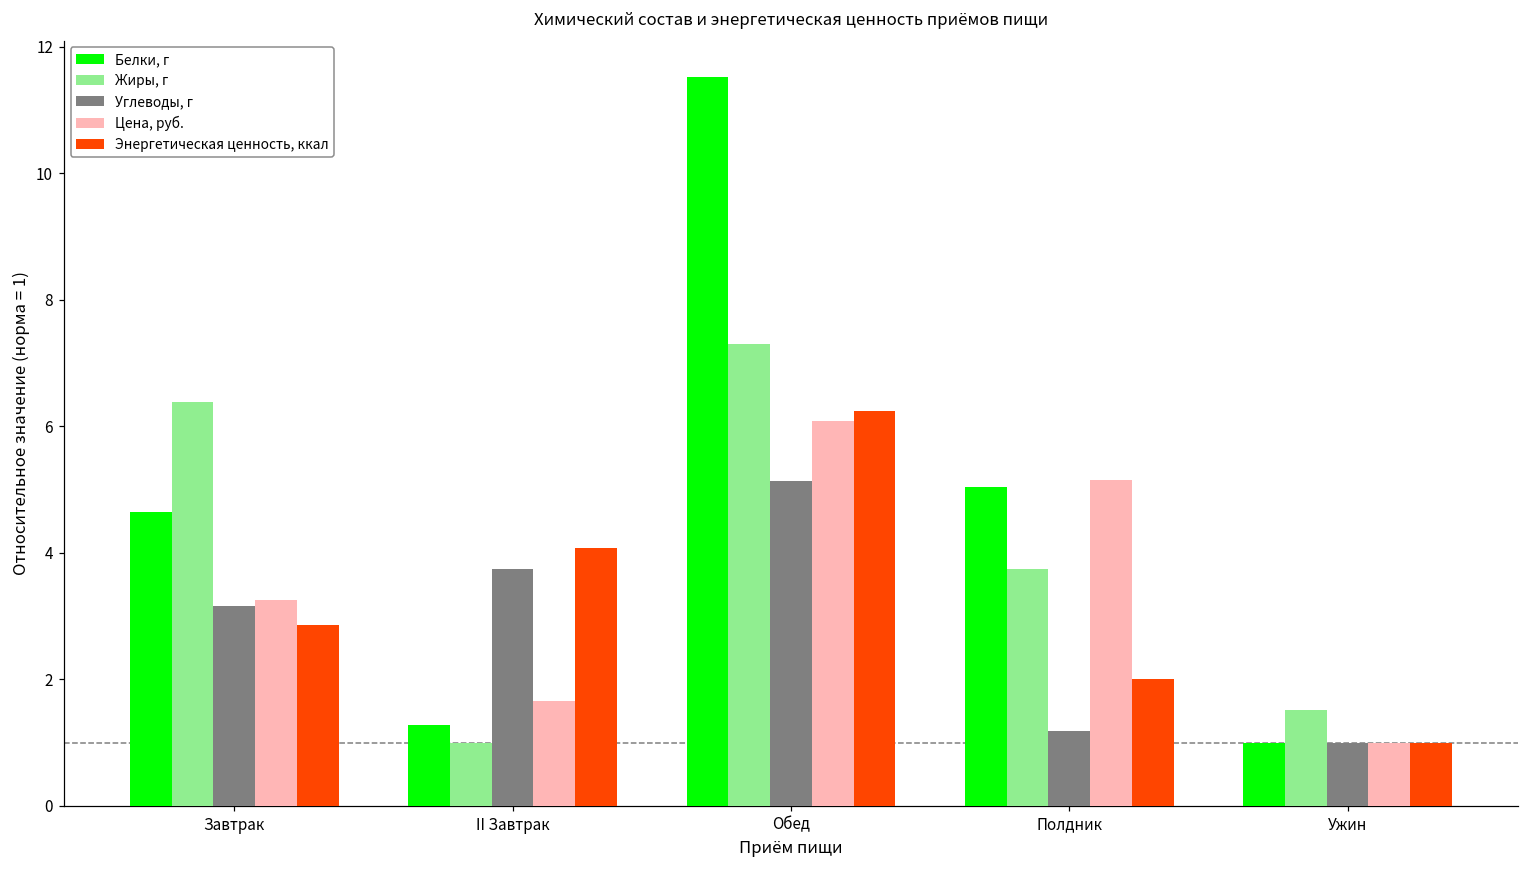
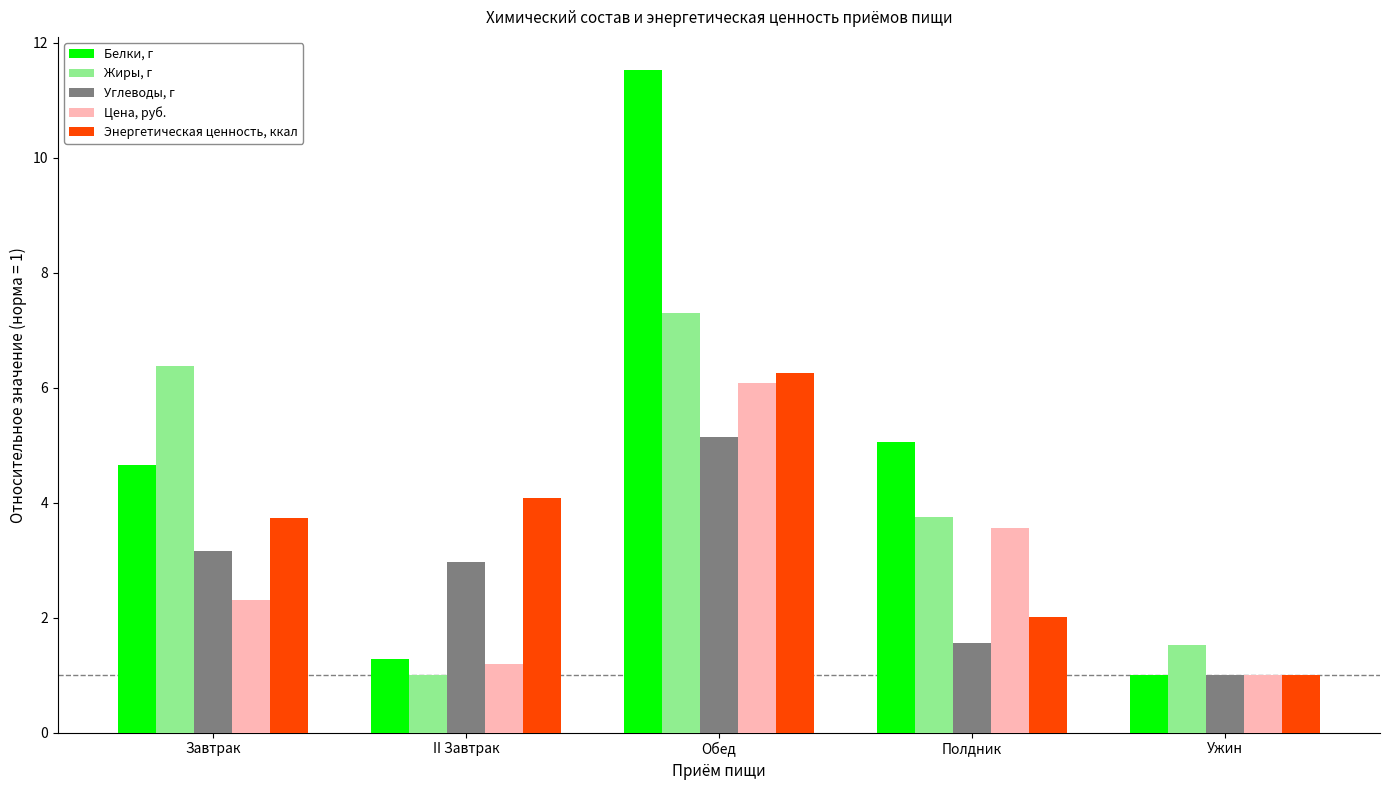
Цена, руб., Завтрак: 3.3 -> 2.3
Энергетическая ценность, ккал, Завтрак: 2.9 -> 3.7
Углеводы, г, II Завтрак: 3.7 -> 3.0
Цена, руб., II Завтрак: 1.7 -> 1.2
Углеводы, г, Полдник: 1.2 -> 1.6
Цена, руб., Полдник: 5.2 -> 3.6
